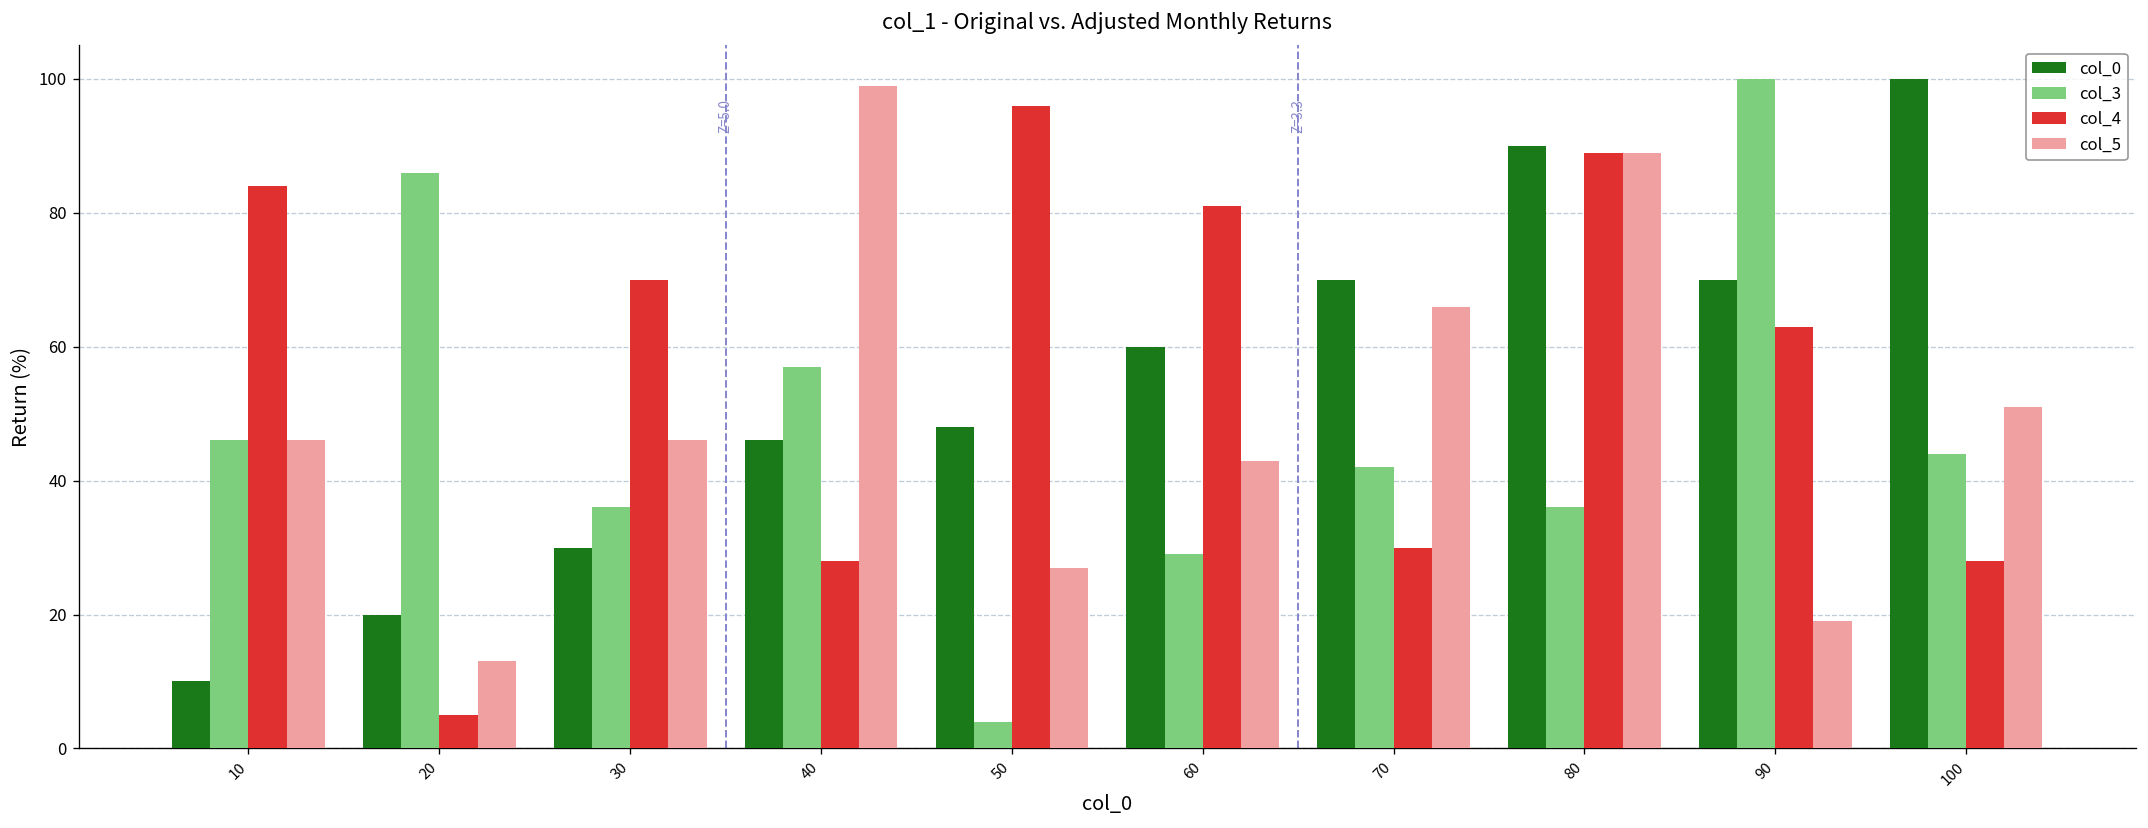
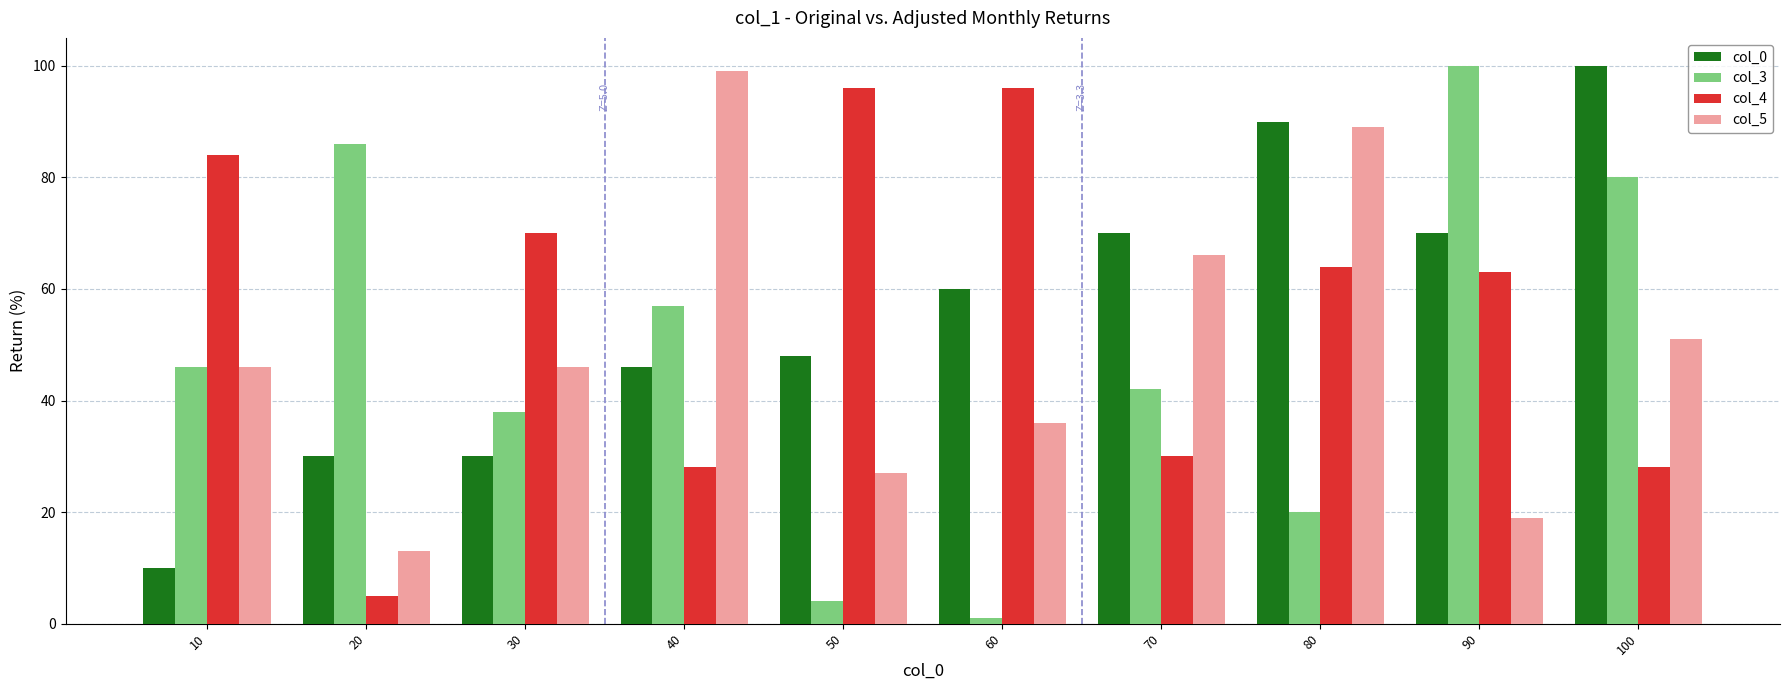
col_0, 20: 20 -> 30
col_3, 30: 36 -> 38
col_3, 60: 29 -> 1
col_4, 60: 81 -> 96
col_5, 60: 43 -> 36
col_3, 80: 36 -> 20
col_4, 80: 89 -> 64
col_3, 100: 44 -> 80
